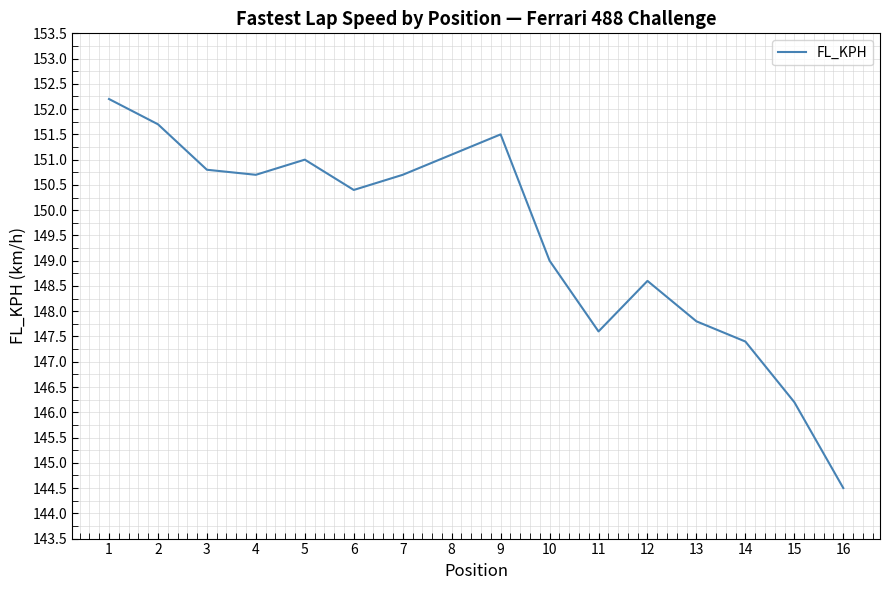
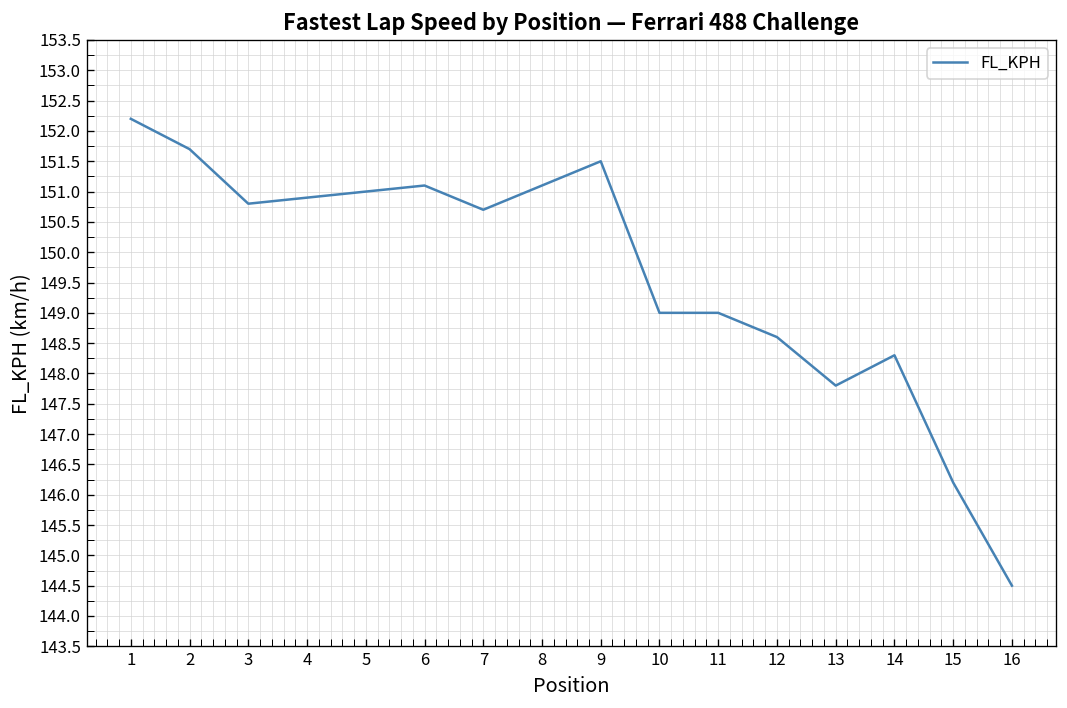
4: 150.7 -> 150.9
6: 150.4 -> 151.1
11: 147.6 -> 149.0
14: 147.4 -> 148.3
